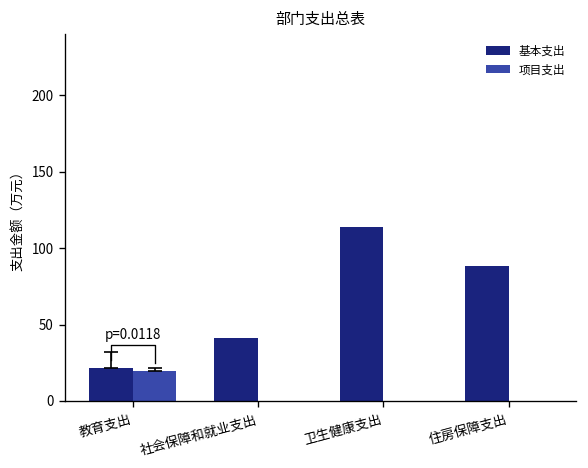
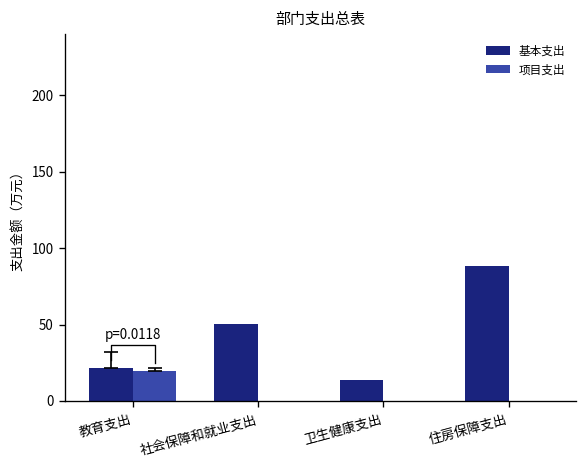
基本支出, 社会保障和就业支出: 41 -> 50
基本支出, 卫生健康支出: 114 -> 14
